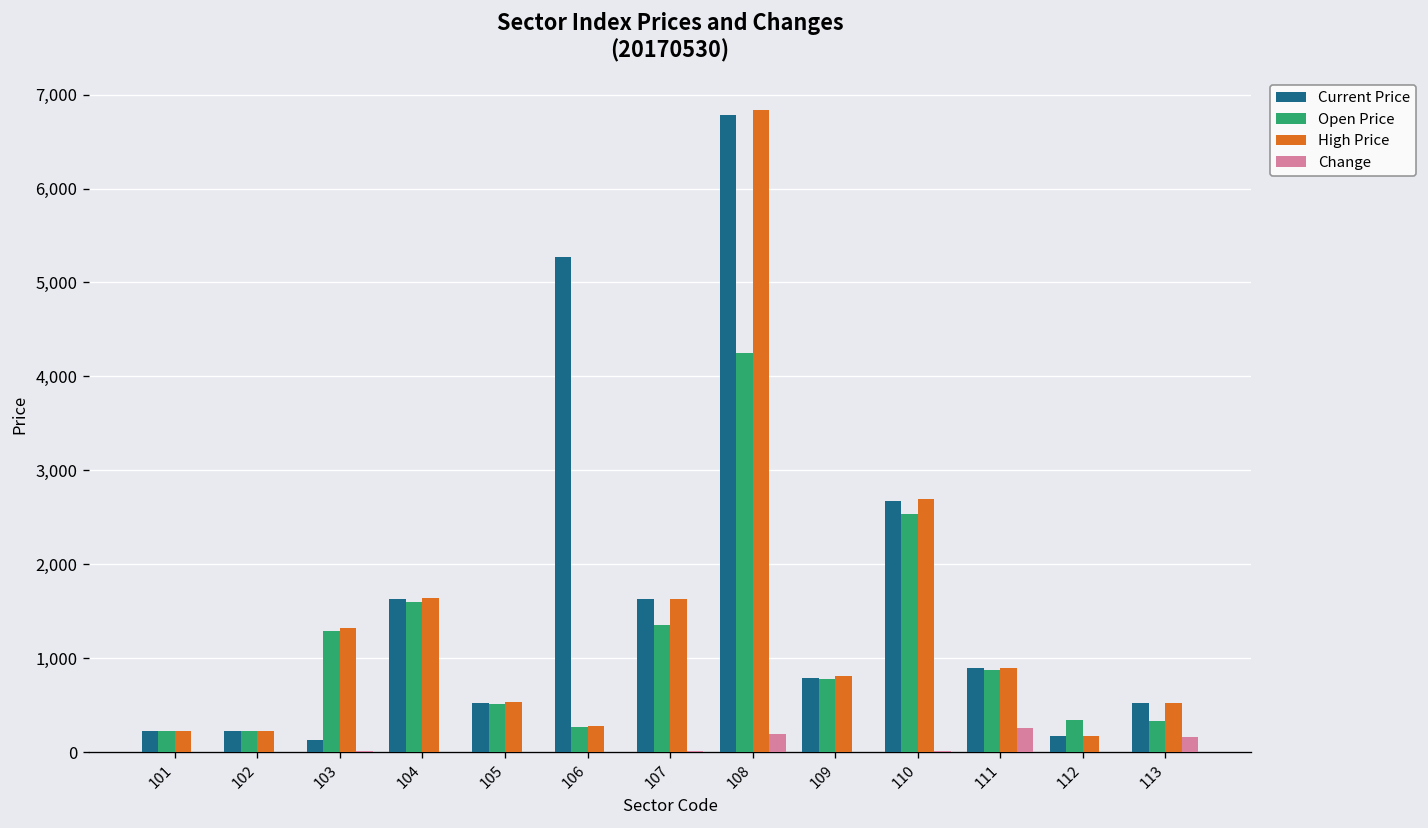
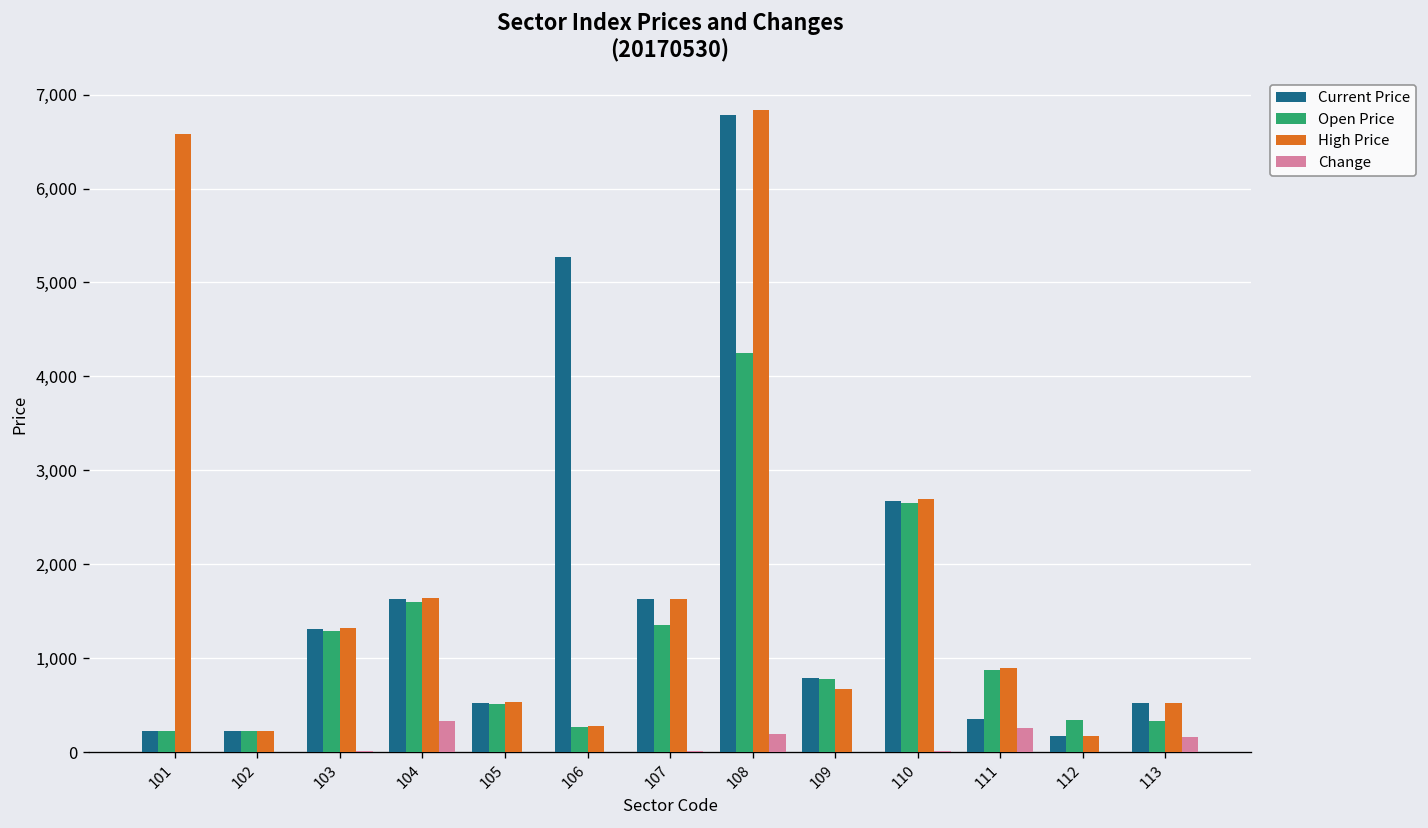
High Price, 101: 200 -> 6,600
Current Price, 103: 100 -> 1,300
Change, 104: 0 -> 300
High Price, 109: 800 -> 700
Open Price, 110: 2,500 -> 2,700
Current Price, 111: 900 -> 400
